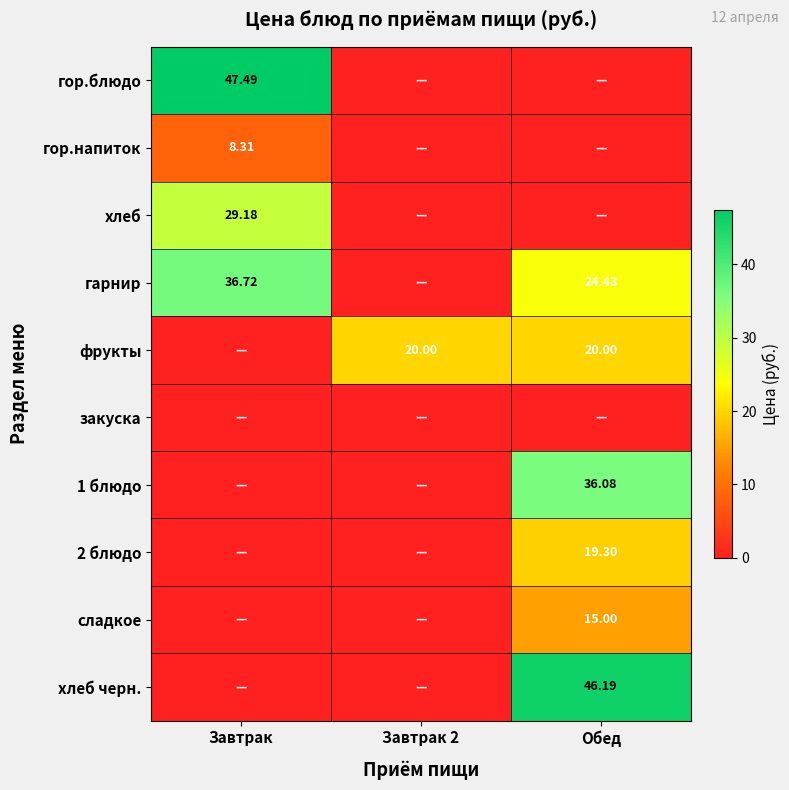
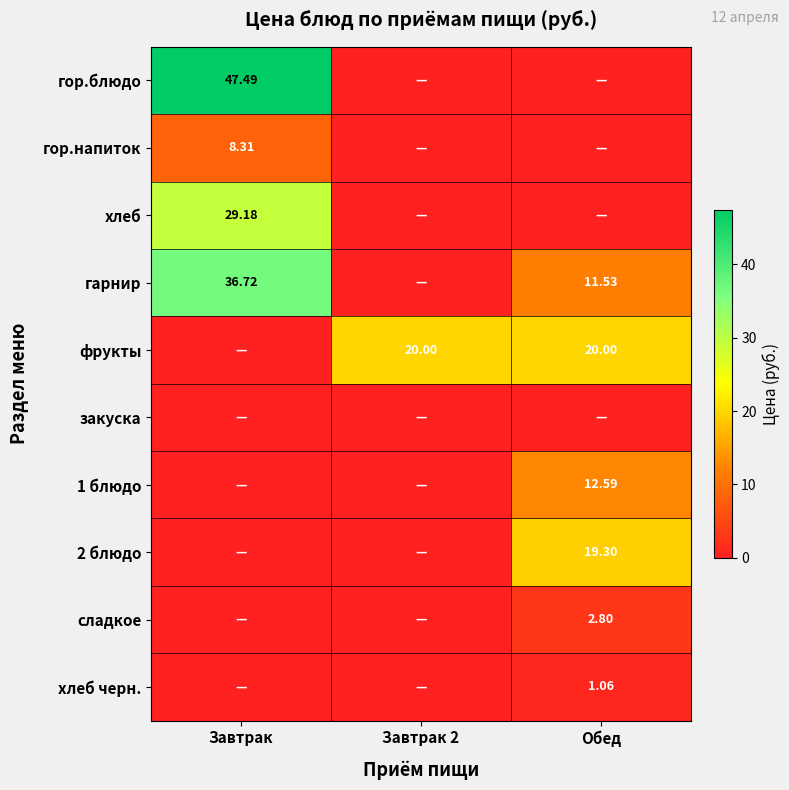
гарнир, Обед: 24.43 -> 11.53
1 блюдо, Обед: 36.08 -> 12.59
сладкое, Обед: 15.00 -> 2.80
хлеб черн., Обед: 46.19 -> 1.06
